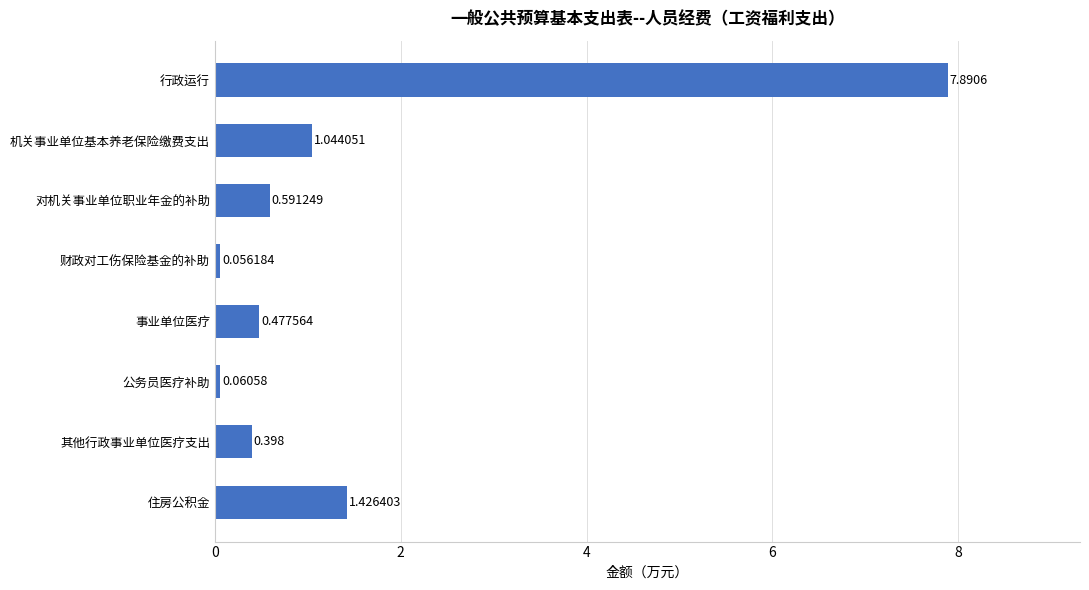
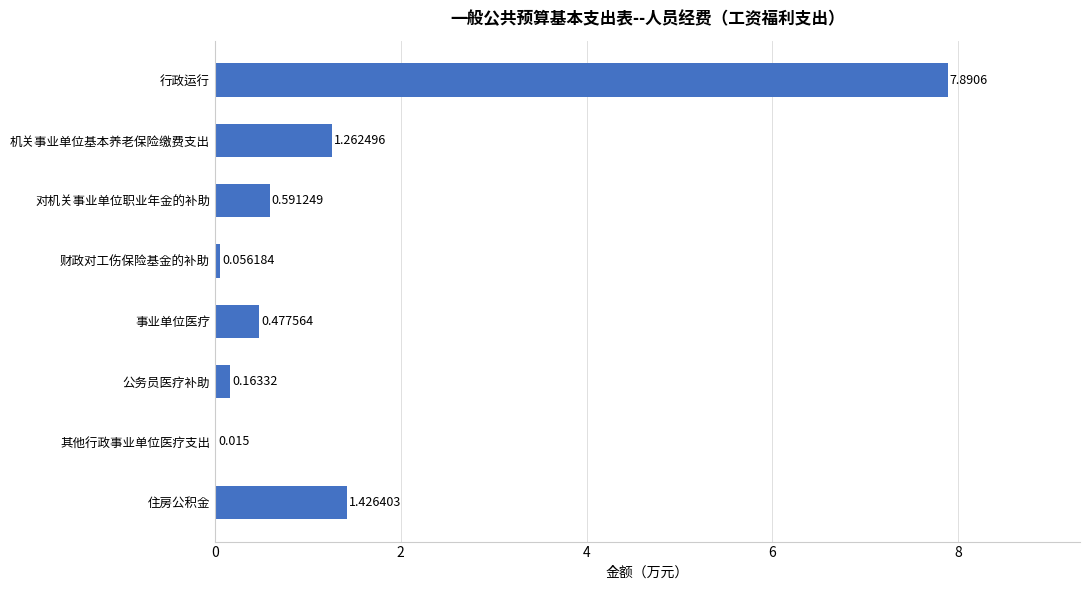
机关事业单位基本养老保险缴费支出: 1.044051 -> 1.262496
公务员医疗补助: 0.06058 -> 0.16332
其他行政事业单位医疗支出: 0.398 -> 0.015
